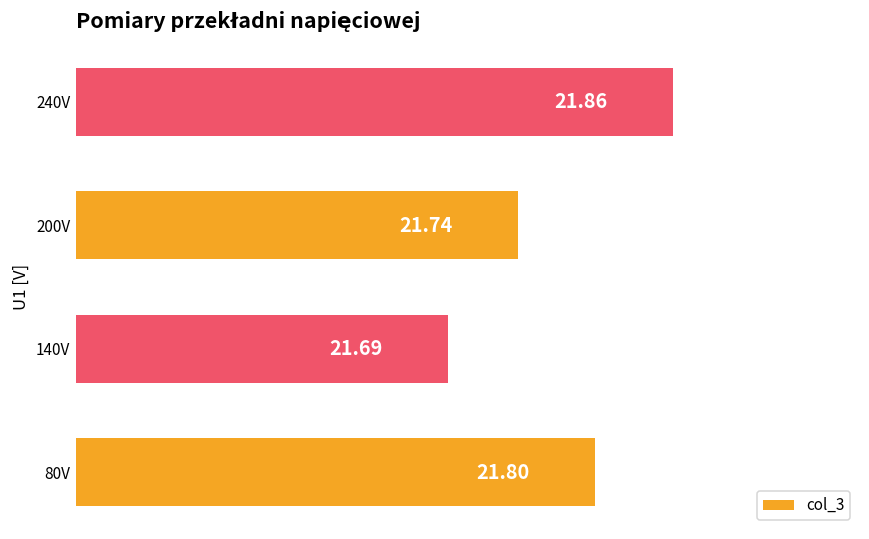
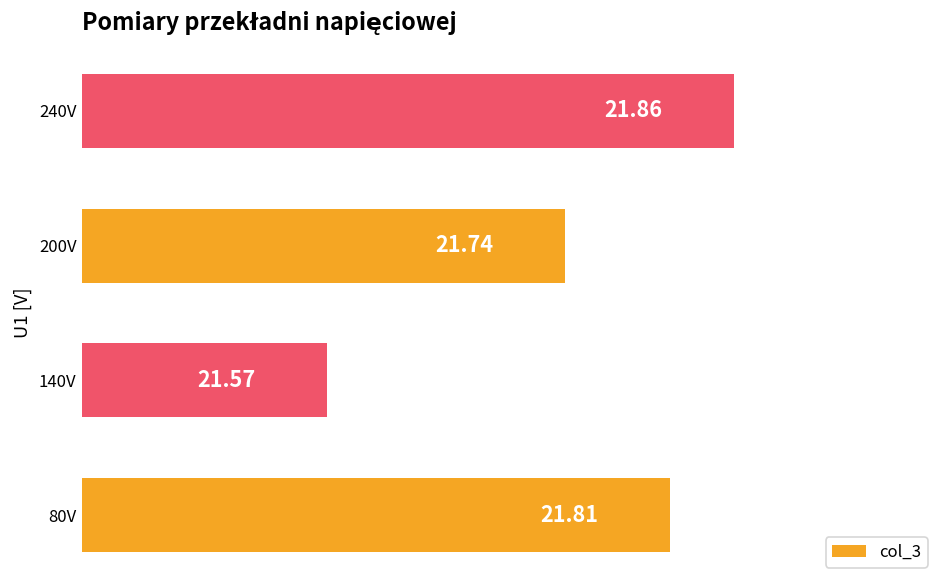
140V: 21.69 -> 21.57
80V: 21.80 -> 21.81
